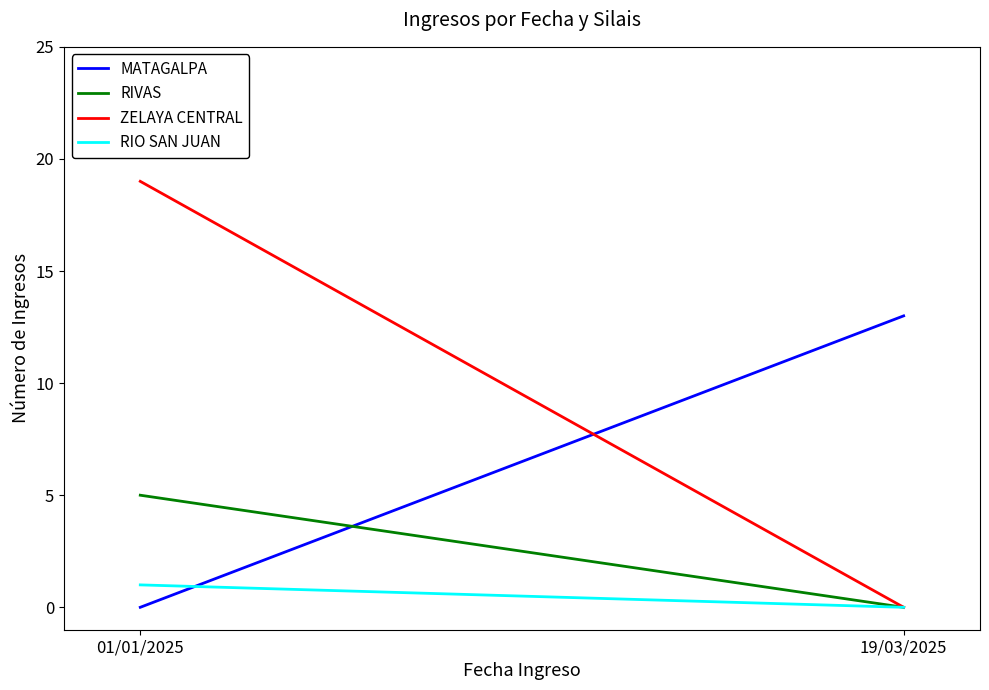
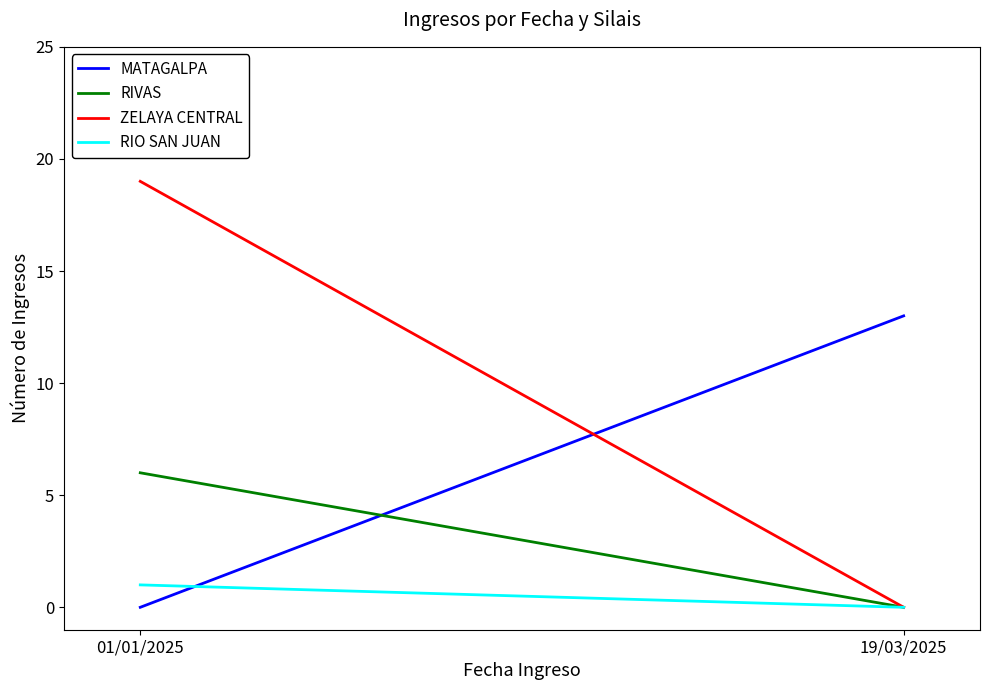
RIVAS, 01/01/2025: 5 -> 6
